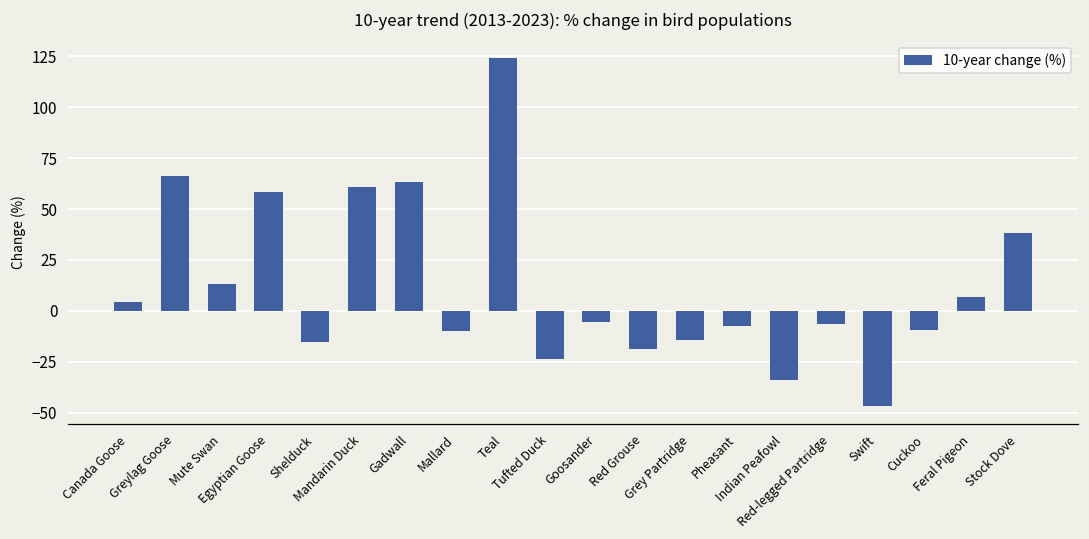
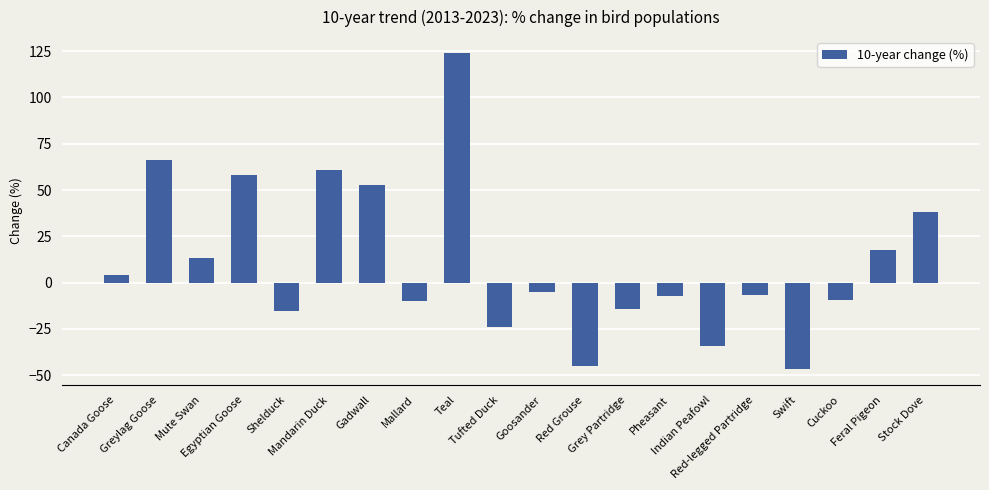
Gadwall: 63 -> 53
Red Grouse: -19 -> -45
Feral Pigeon: 7 -> 18
